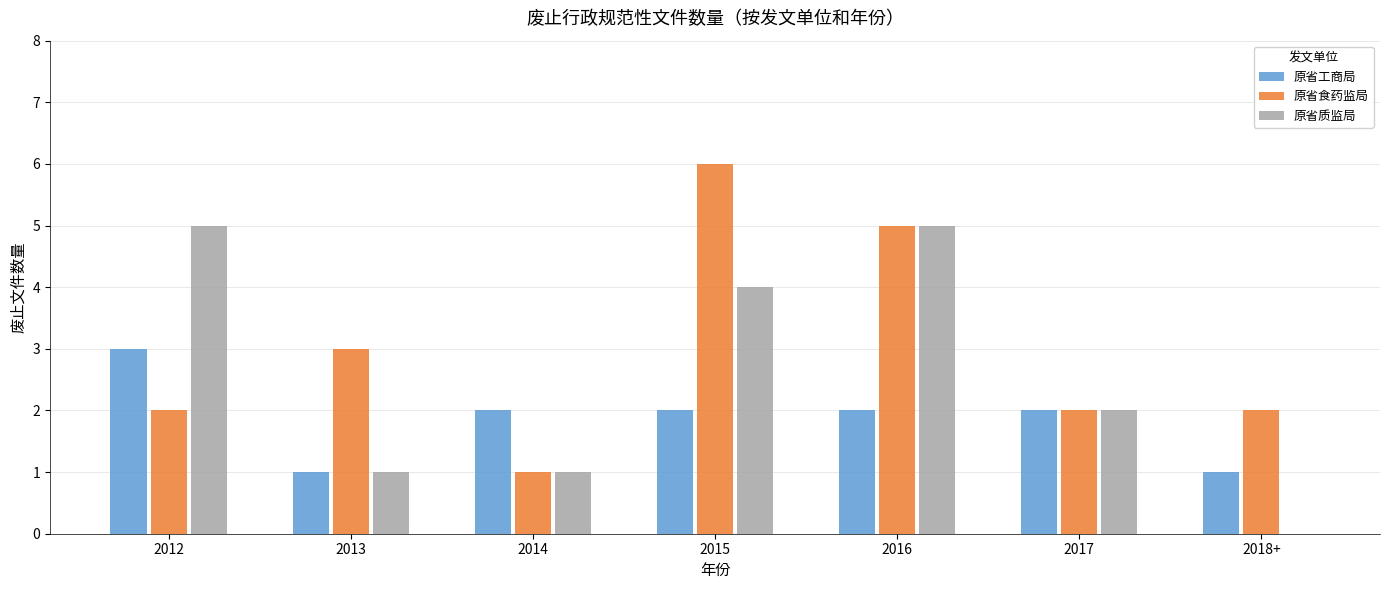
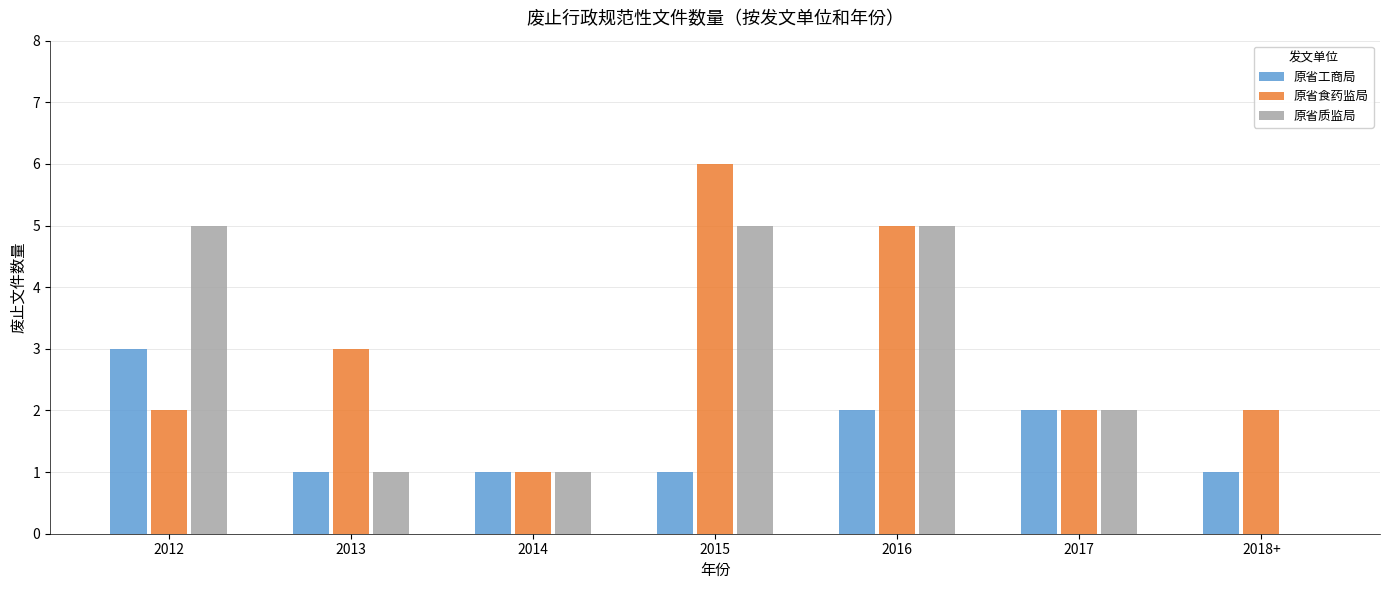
原省工商局, 2014: 2 -> 1
原省工商局, 2015: 2 -> 1
原省质监局, 2015: 4 -> 5
